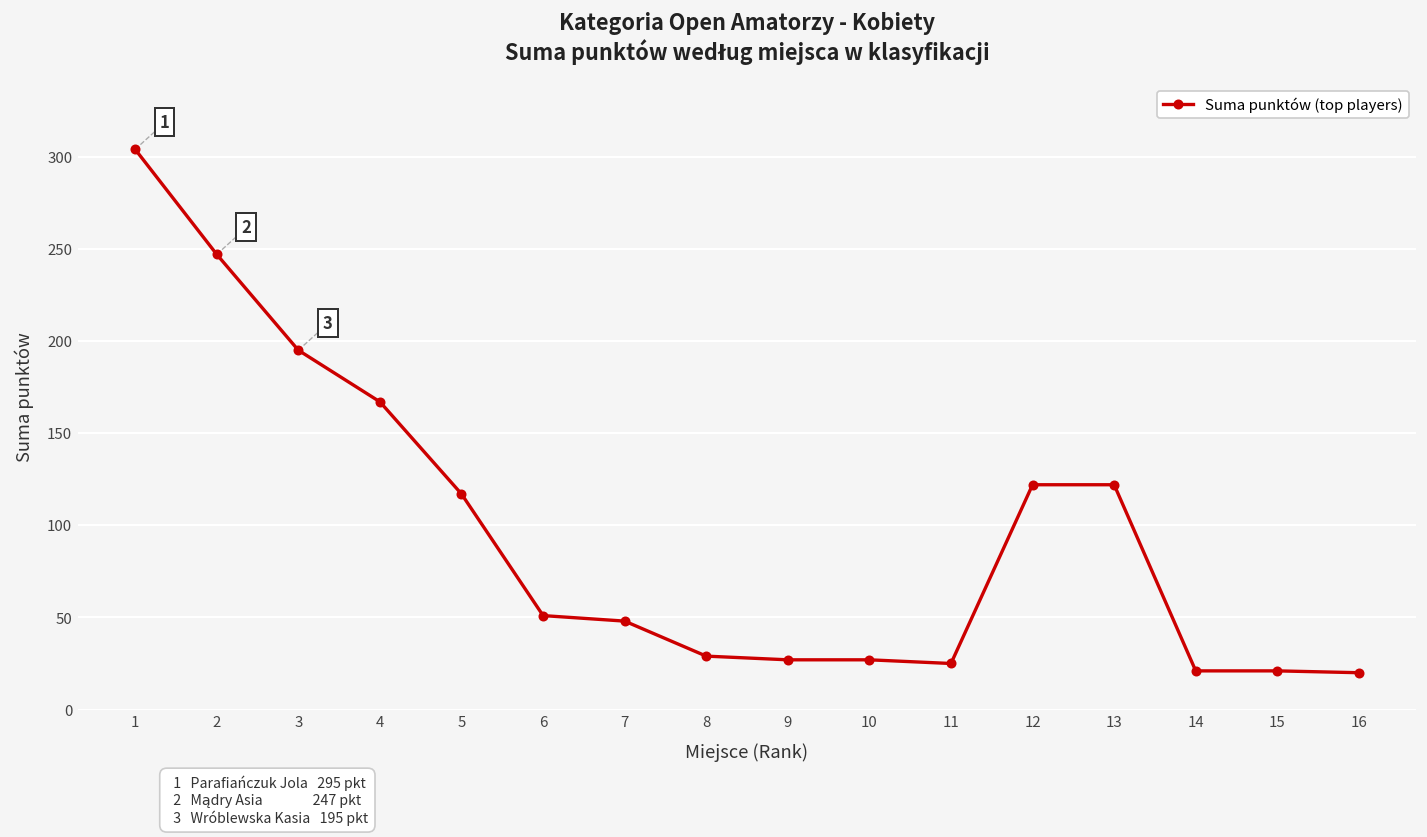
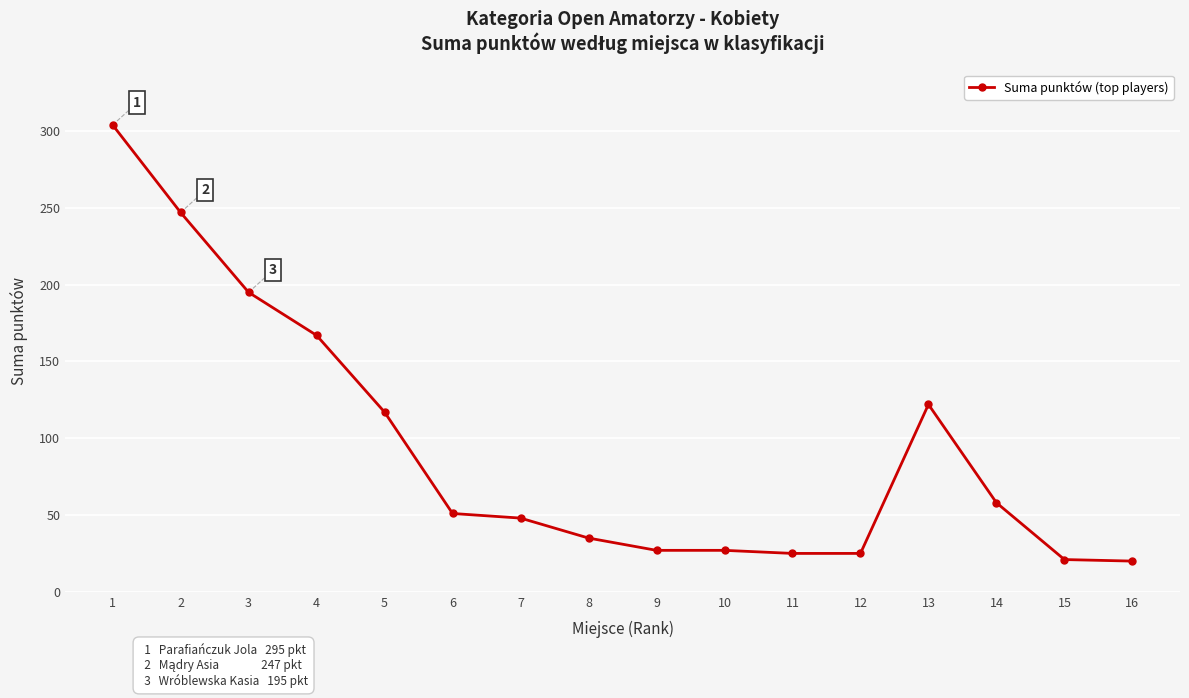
Suma punktów (top players), 8: 29 -> 35
Suma punktów (top players), 12: 122 -> 25
Suma punktów (top players), 14: 21 -> 58
